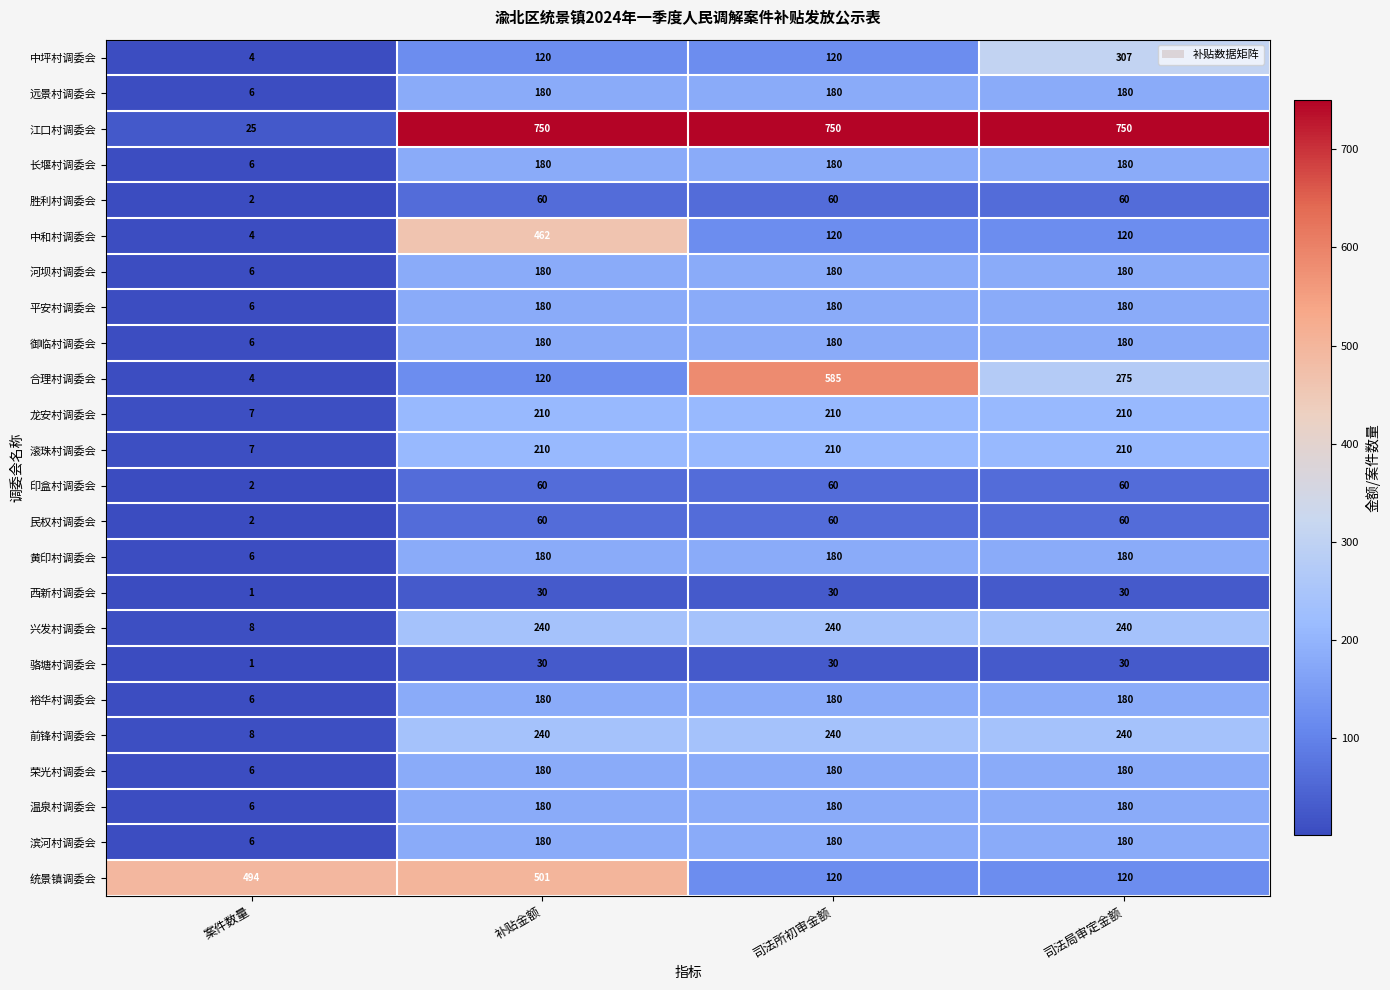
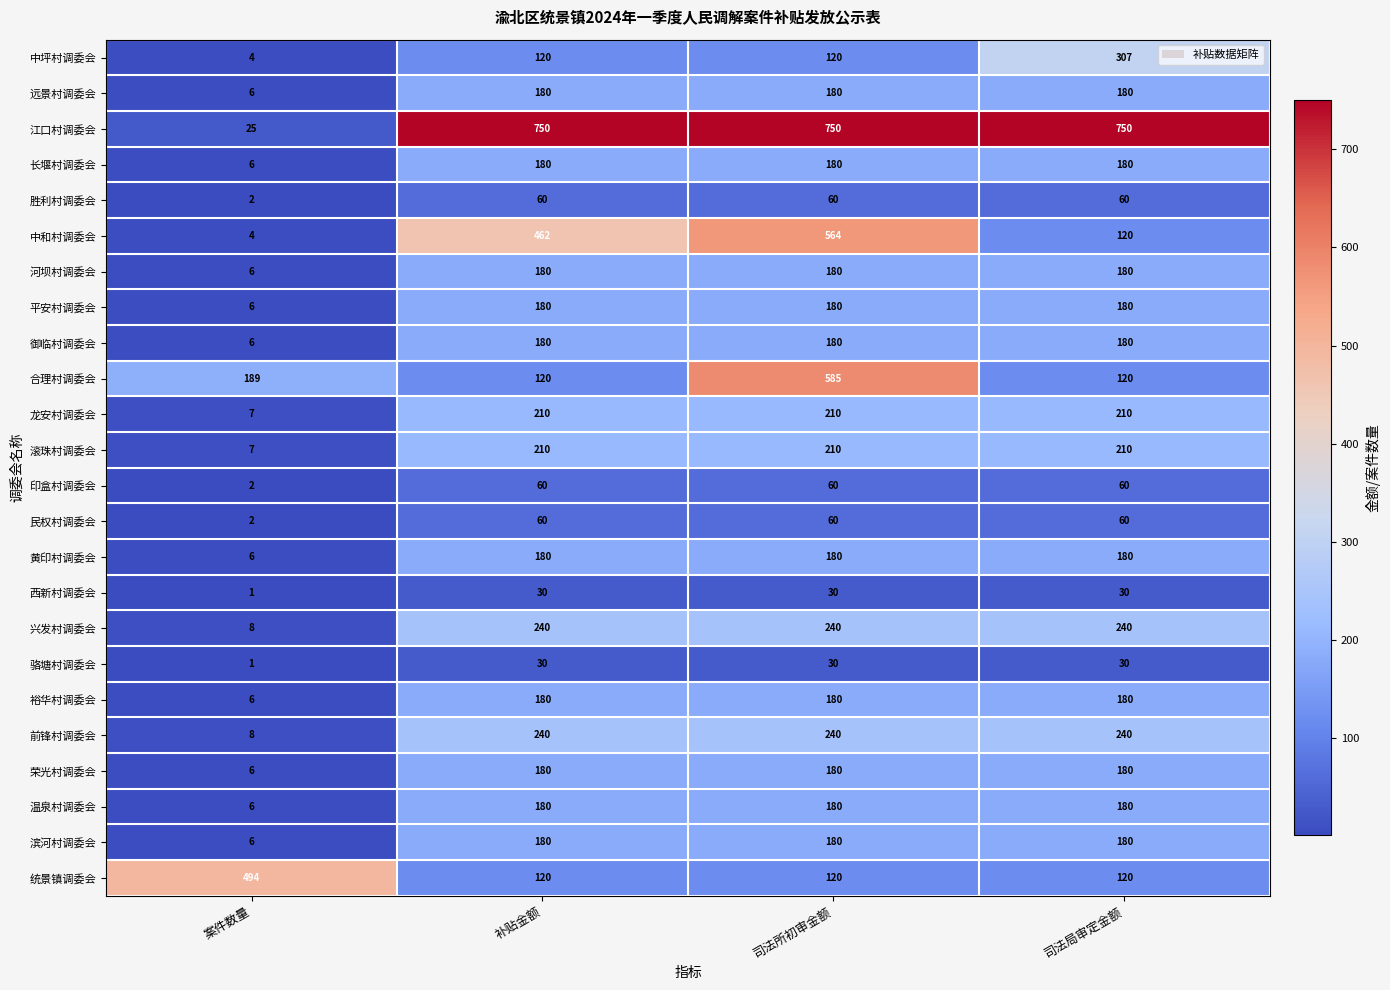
中和村调委会, 司法所初审金额: 120 -> 564
合理村调委会, 案件数量: 4 -> 189
合理村调委会, 司法局审定金额: 275 -> 120
统景镇调委会, 补贴金额: 501 -> 120
